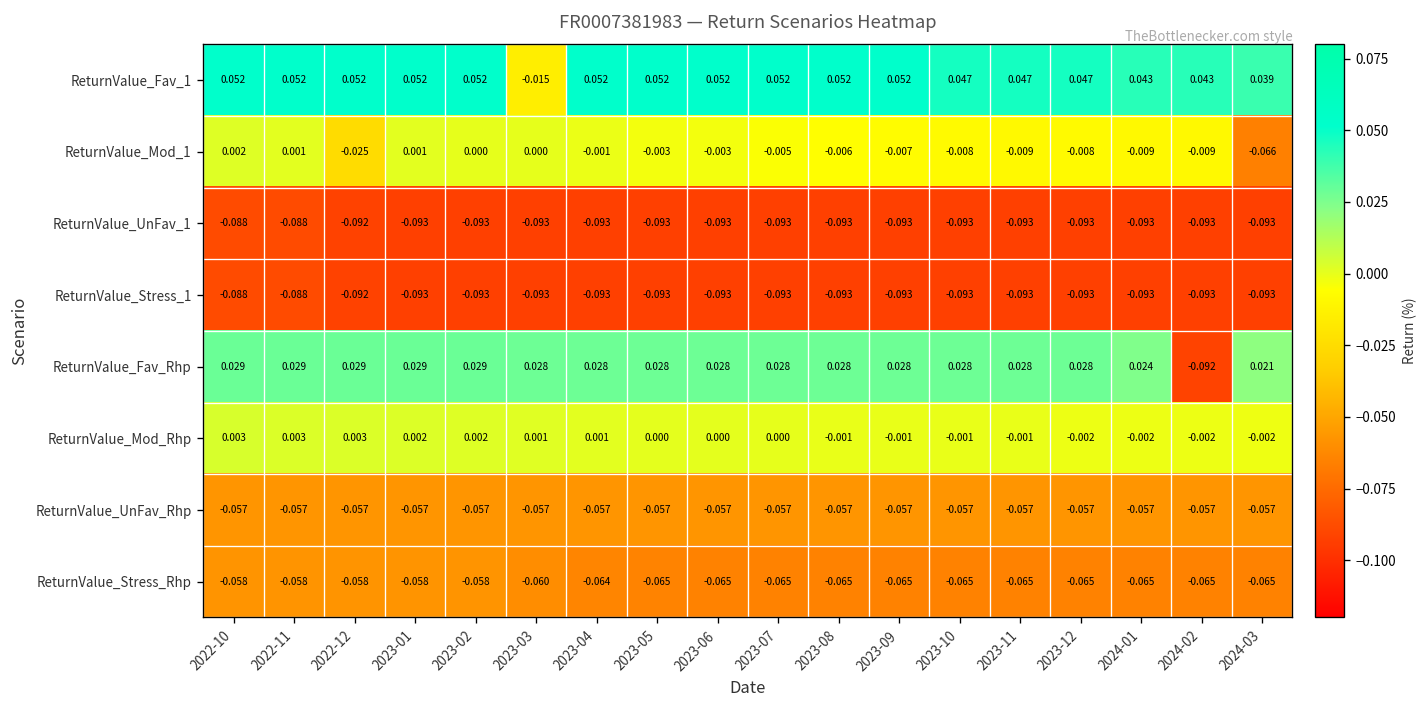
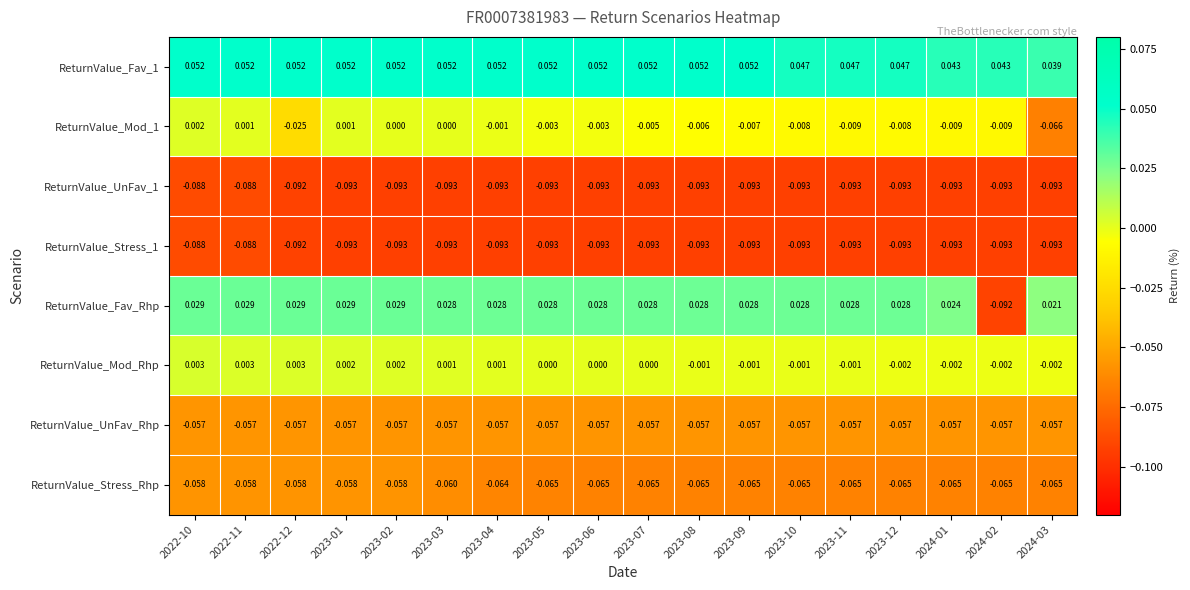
ReturnValue_Fav_1, 2023-03: -0.015 -> 0.052
